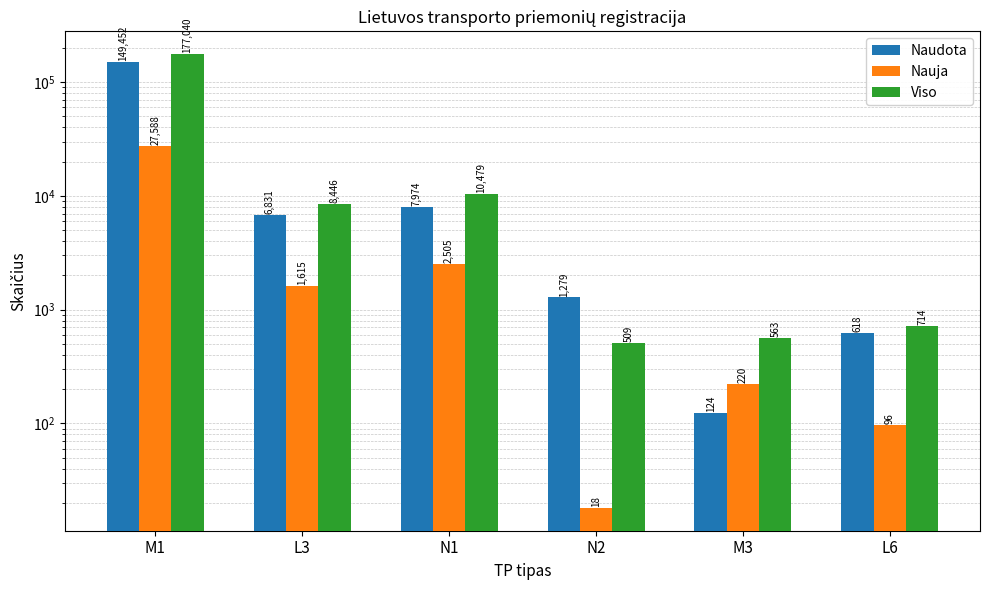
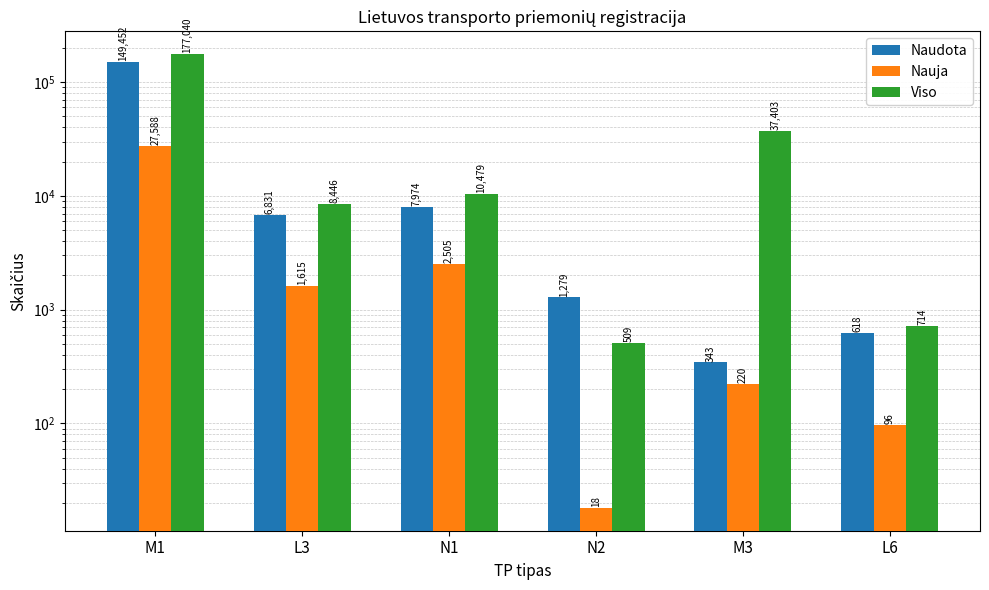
Naudota, M3: 124 -> 343
Viso, M3: 563 -> 37,403
